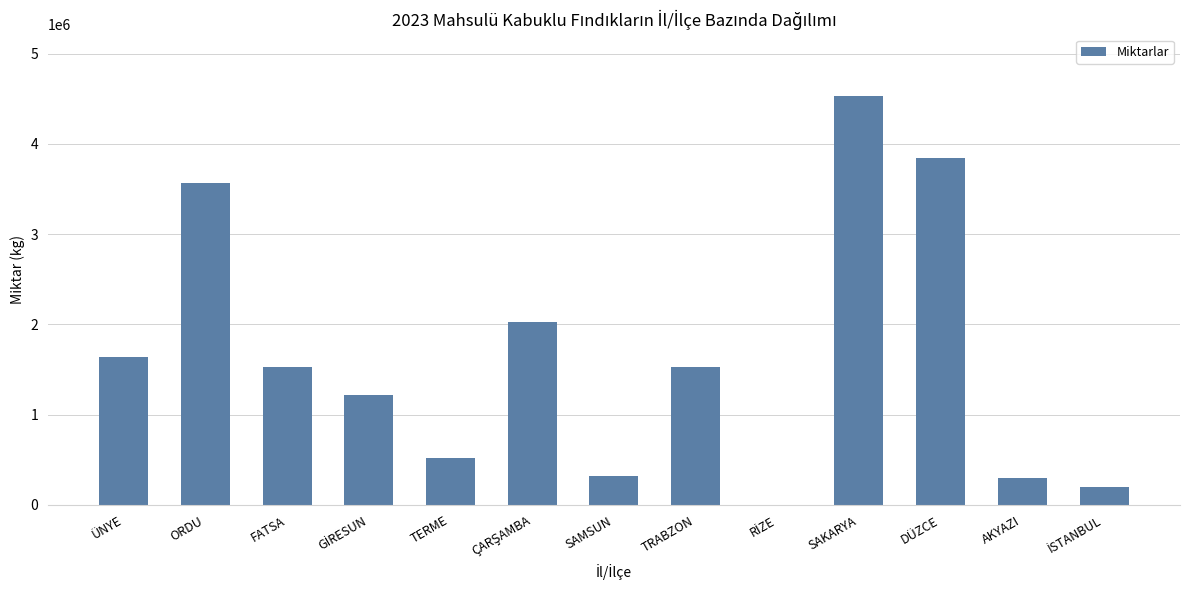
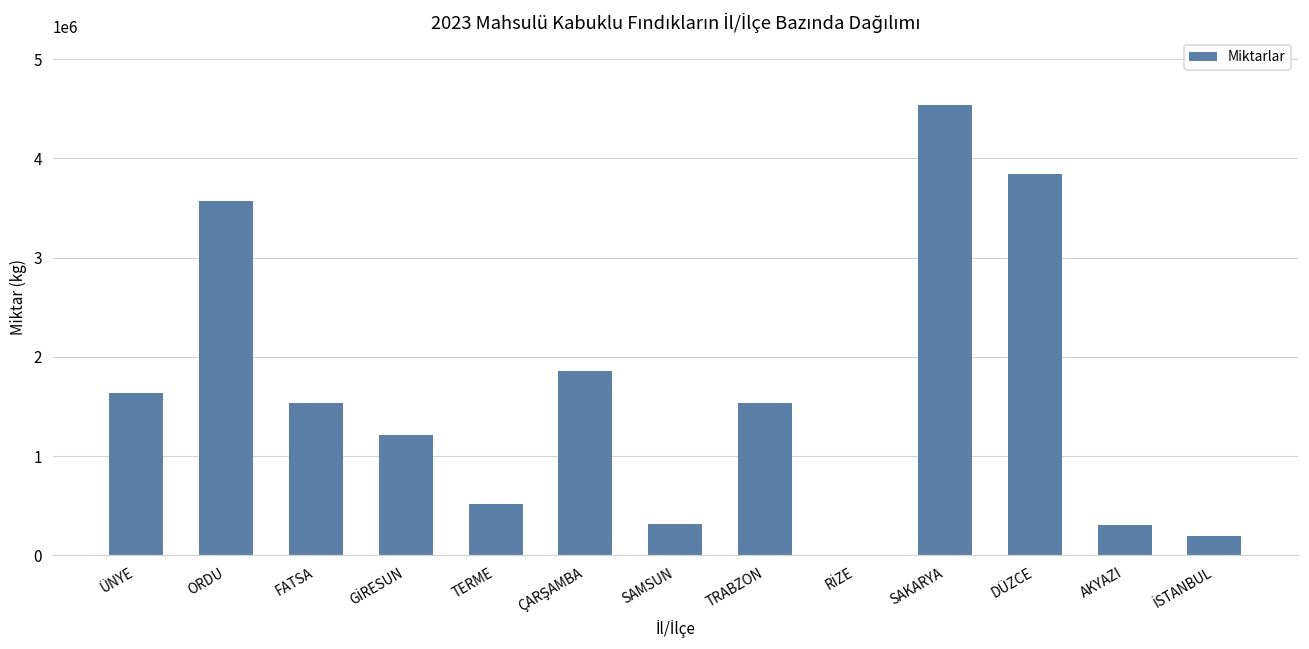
ÇARŞAMBA: 2000000 -> 1900000
